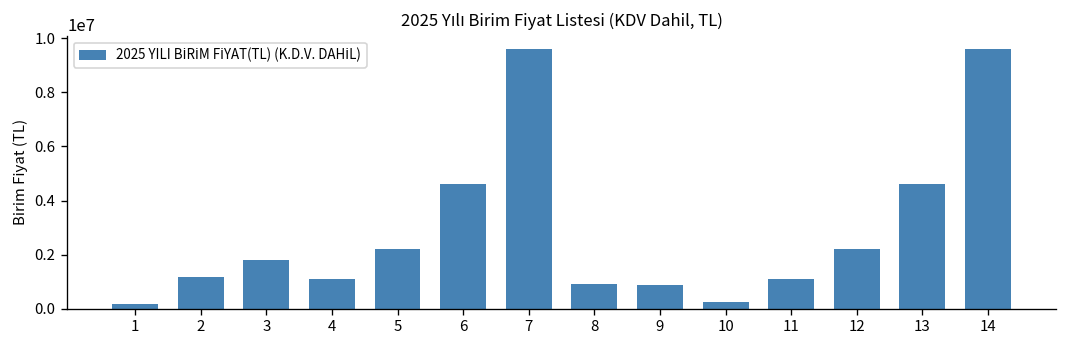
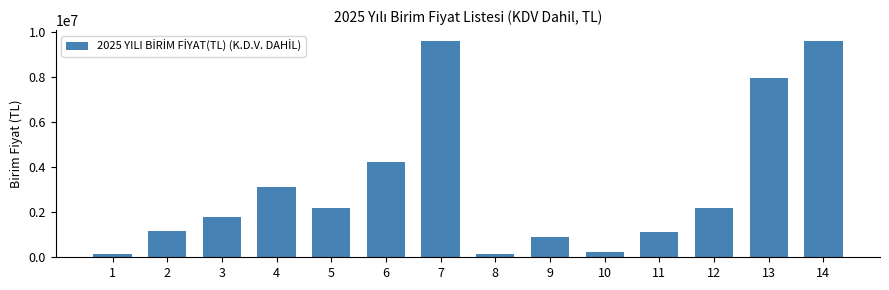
4: 1100000 -> 3100000
6: 4600000 -> 4200000
8: 900000 -> 200000
13: 4600000 -> 8000000
